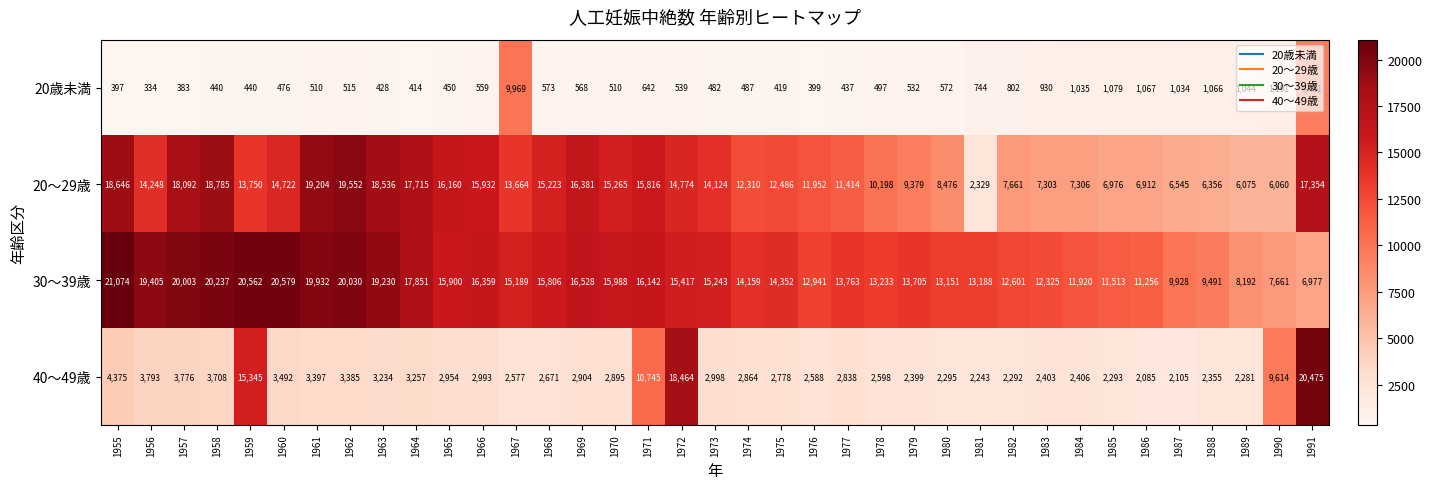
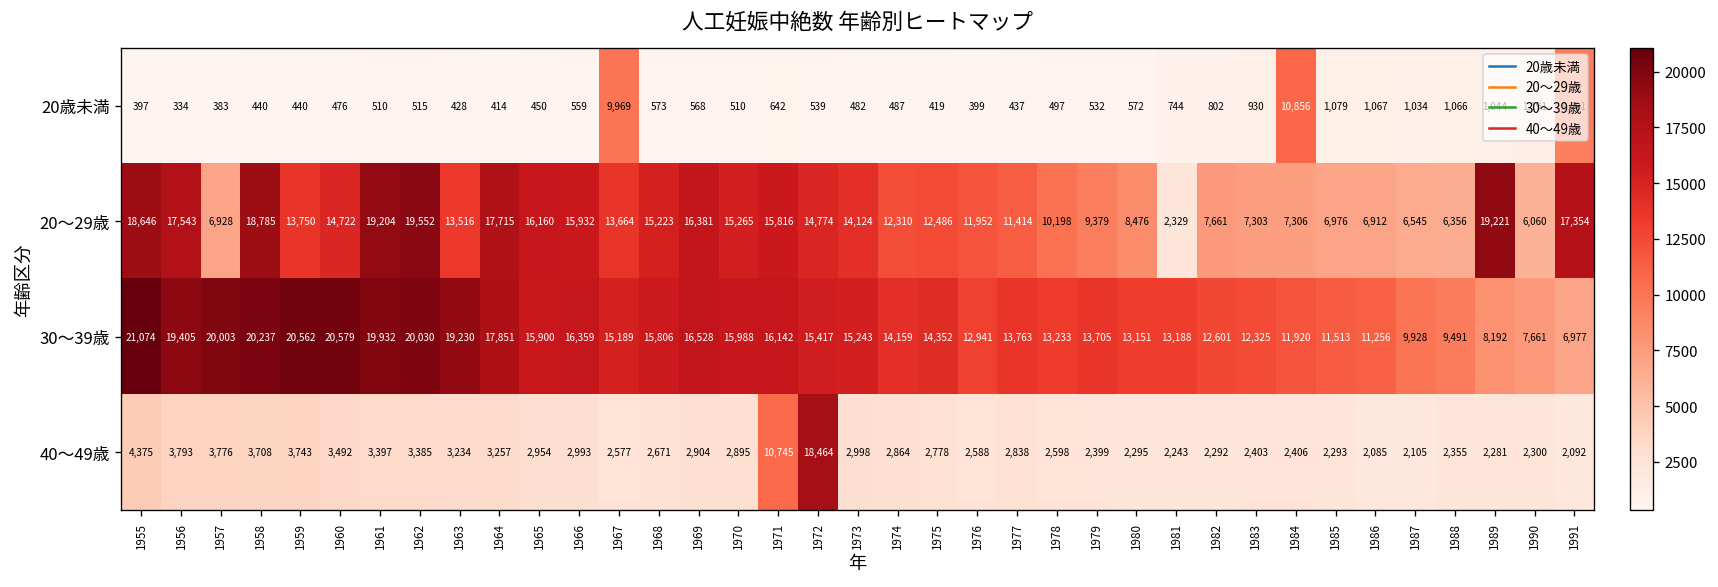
20歳未満, 1984: 1,035 -> 10,856
20～29歳, 1956: 14,248 -> 17,543
20～29歳, 1957: 18,092 -> 6,928
20～29歳, 1963: 18,536 -> 13,516
20～29歳, 1989: 6,075 -> 19,221
40～49歳, 1959: 15,345 -> 3,743
40～49歳, 1990: 9,614 -> 2,300
40～49歳, 1991: 20,475 -> 2,092
